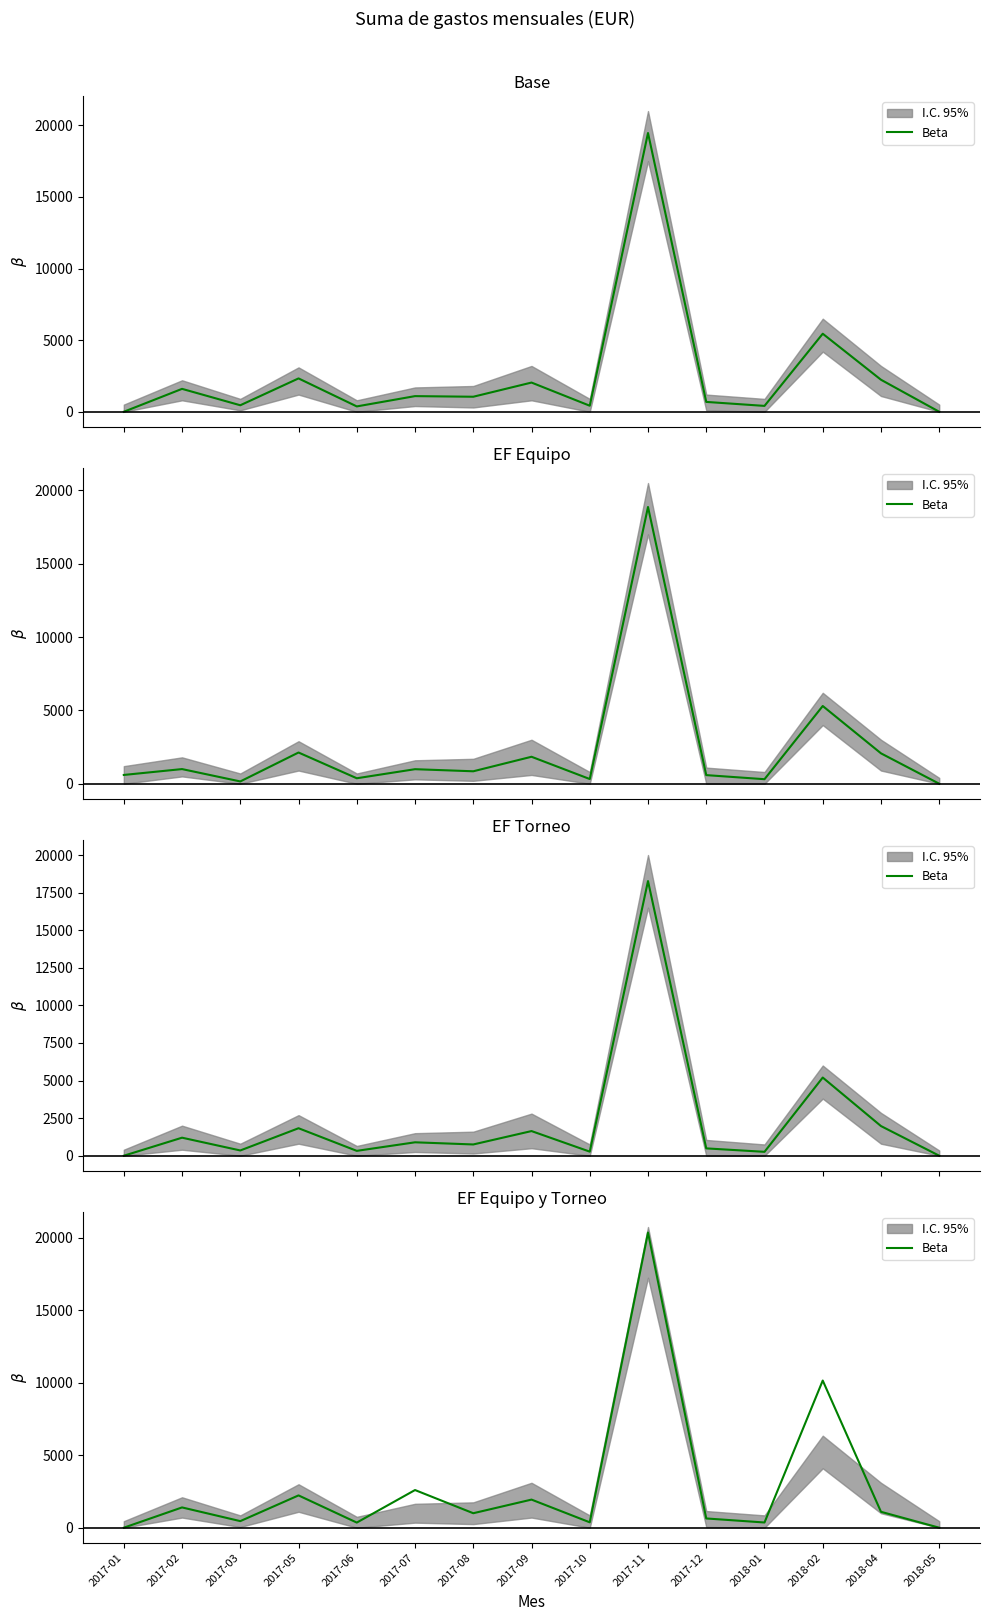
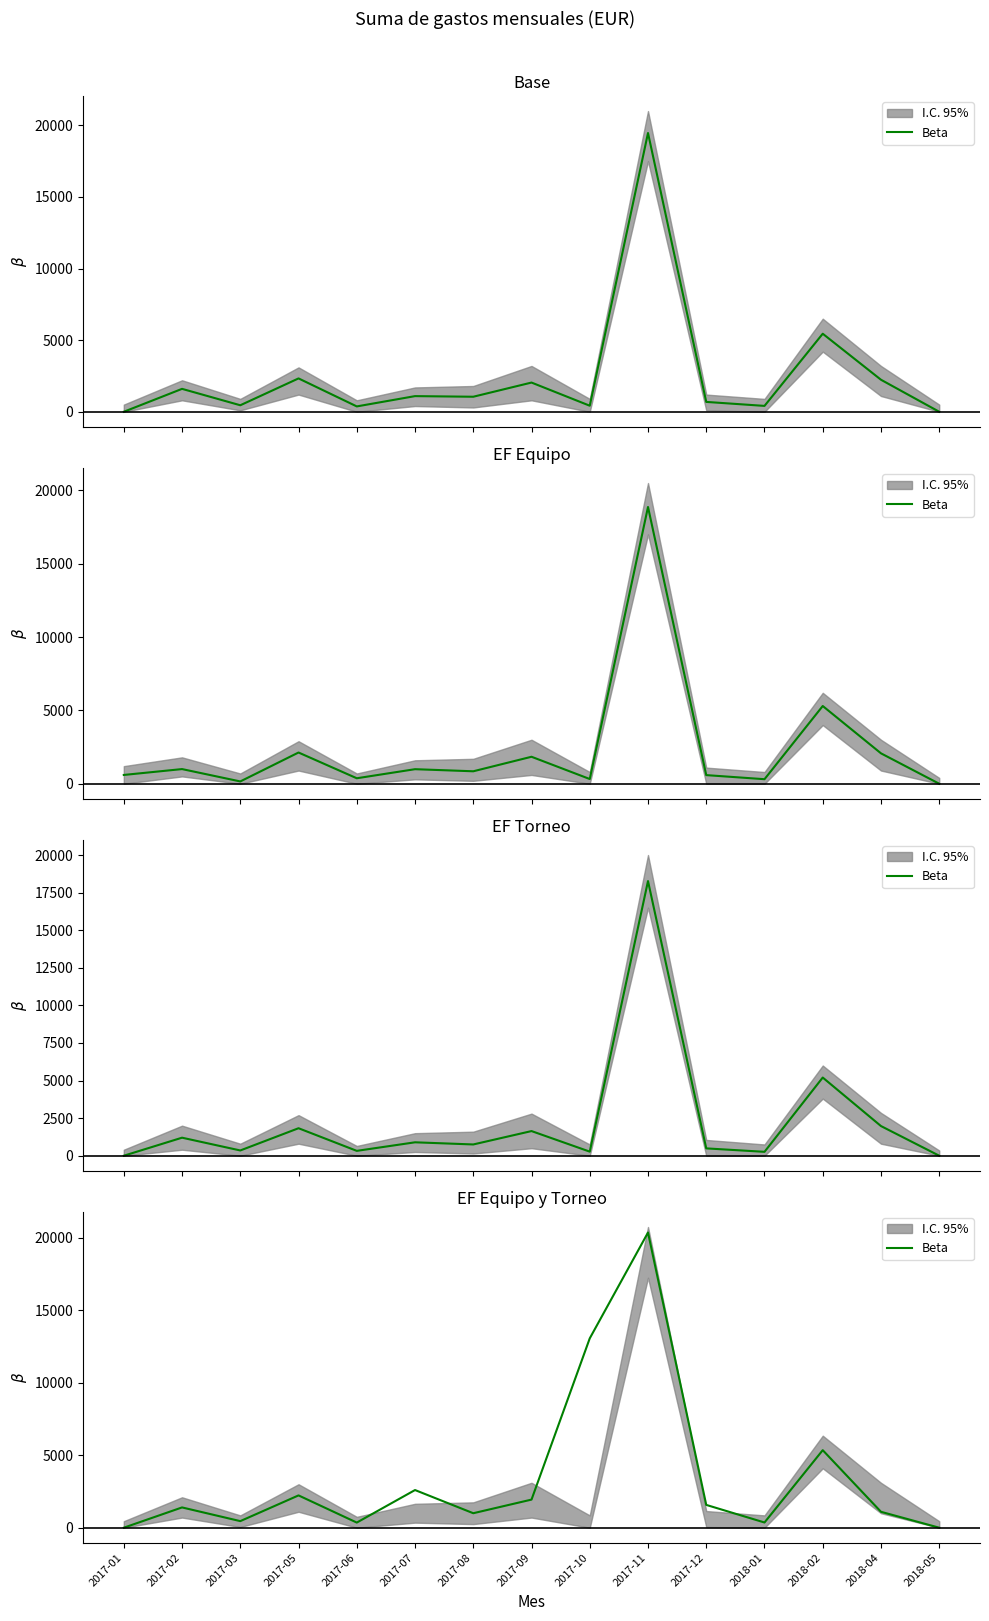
EF Equipo y Torneo, Beta, 2017-10: 400 -> 13100
EF Equipo y Torneo, Beta, 2017-12: 600 -> 1600
EF Equipo y Torneo, Beta, 2018-02: 10200 -> 5400
